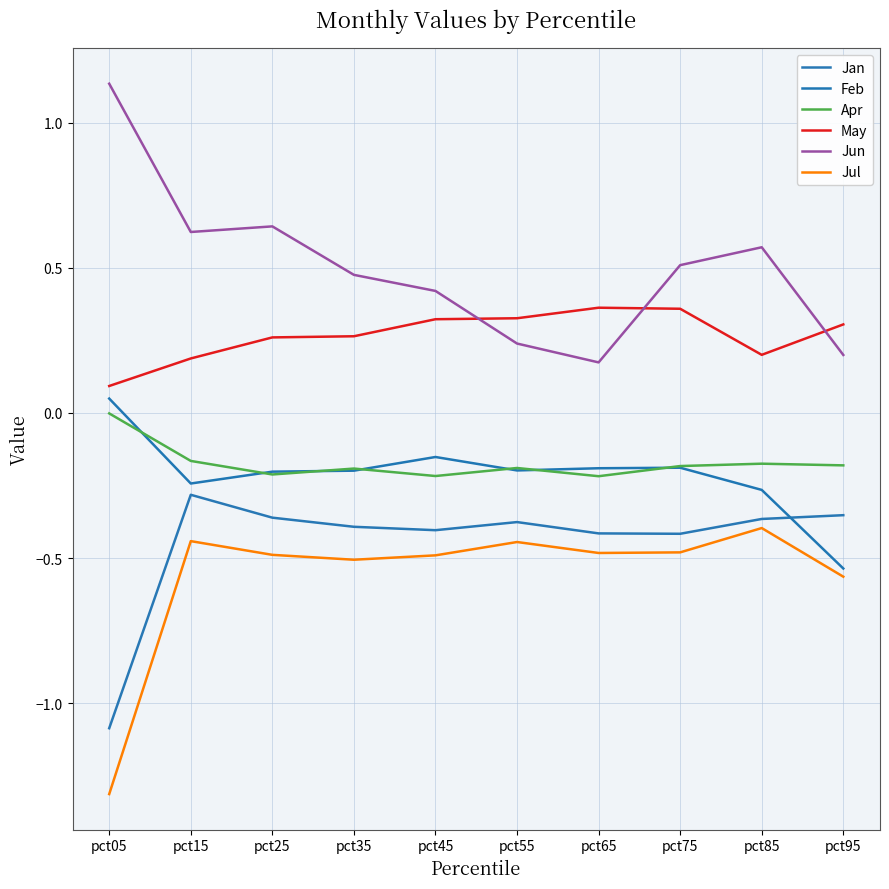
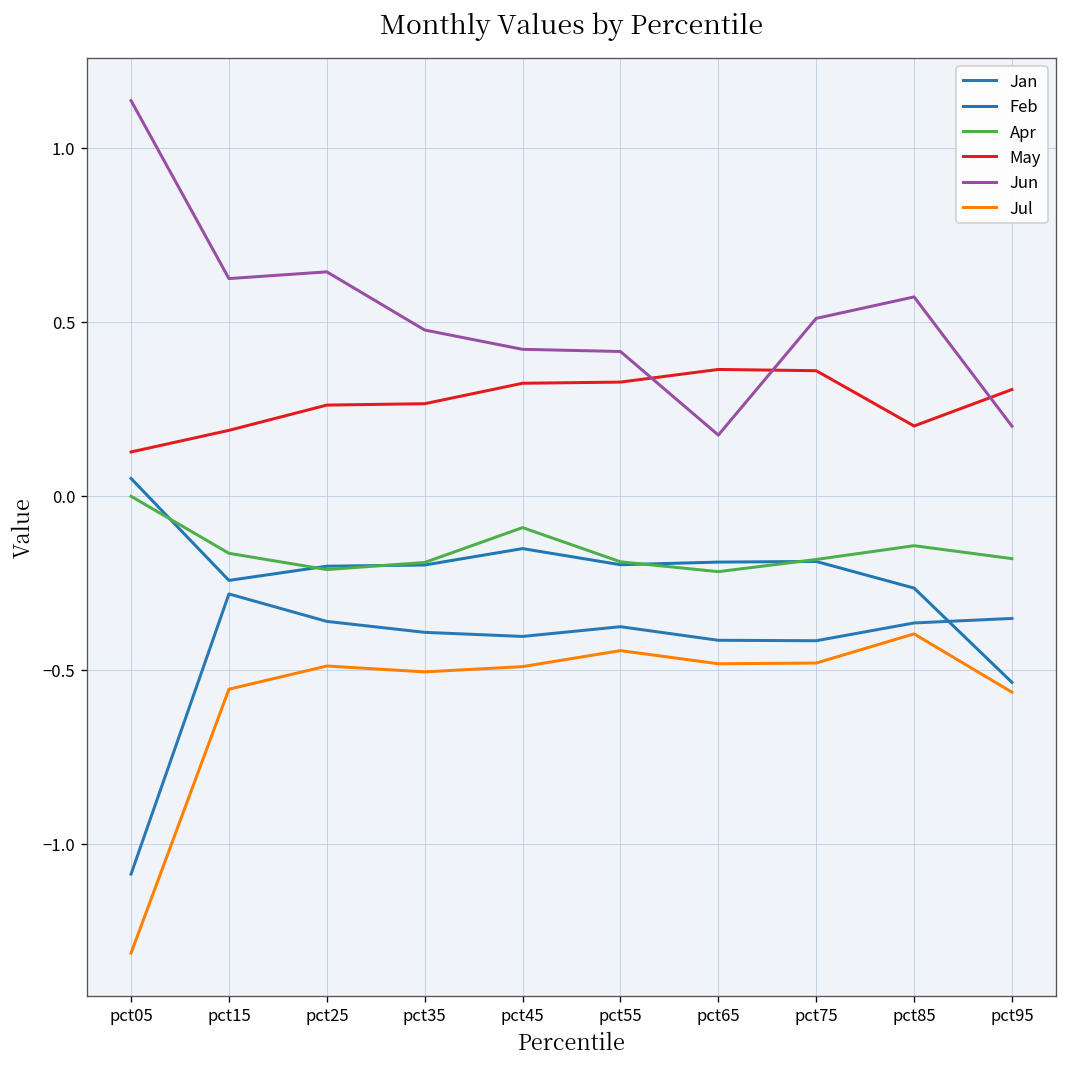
May, pct05: 0.09 -> 0.13
Jul, pct15: -0.44 -> -0.56
Apr, pct45: -0.22 -> -0.09
Jun, pct55: 0.24 -> 0.41
Apr, pct85: -0.17 -> -0.14
